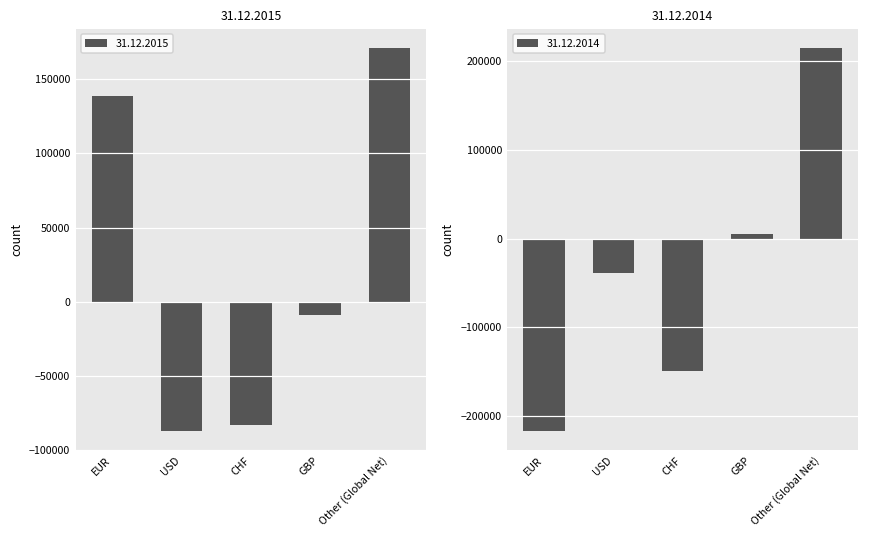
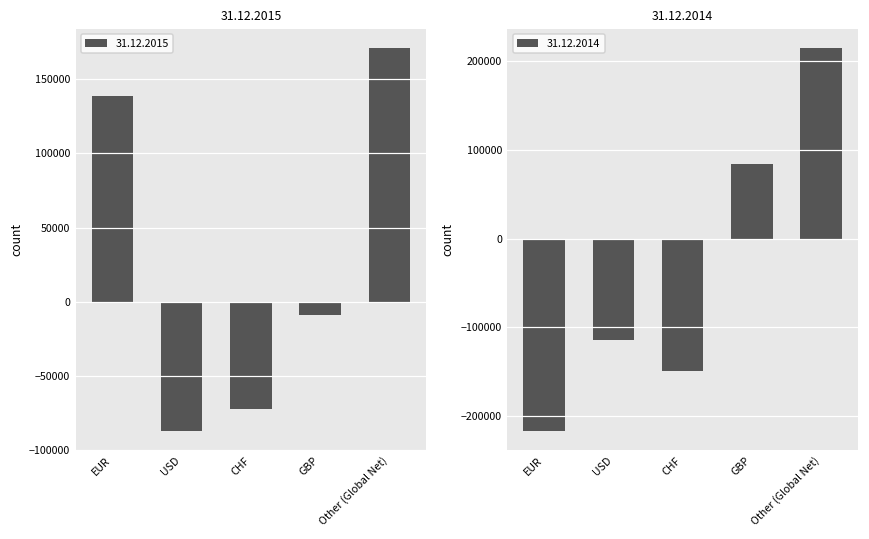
31.12.2015, CHF: -83000 -> -72000
31.12.2014, USD: -40000 -> -110000
31.12.2014, GBP: 10000 -> 80000
